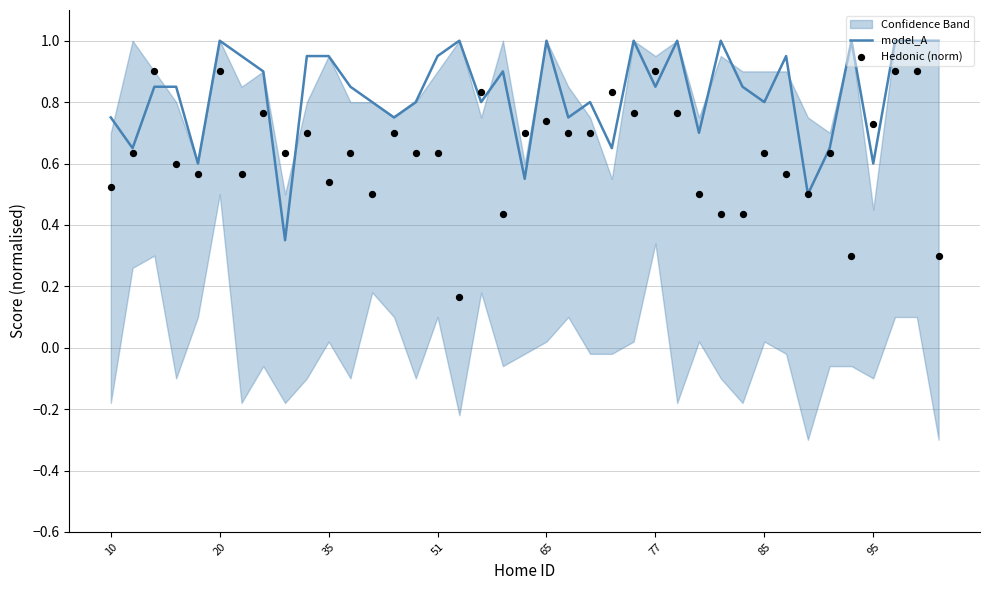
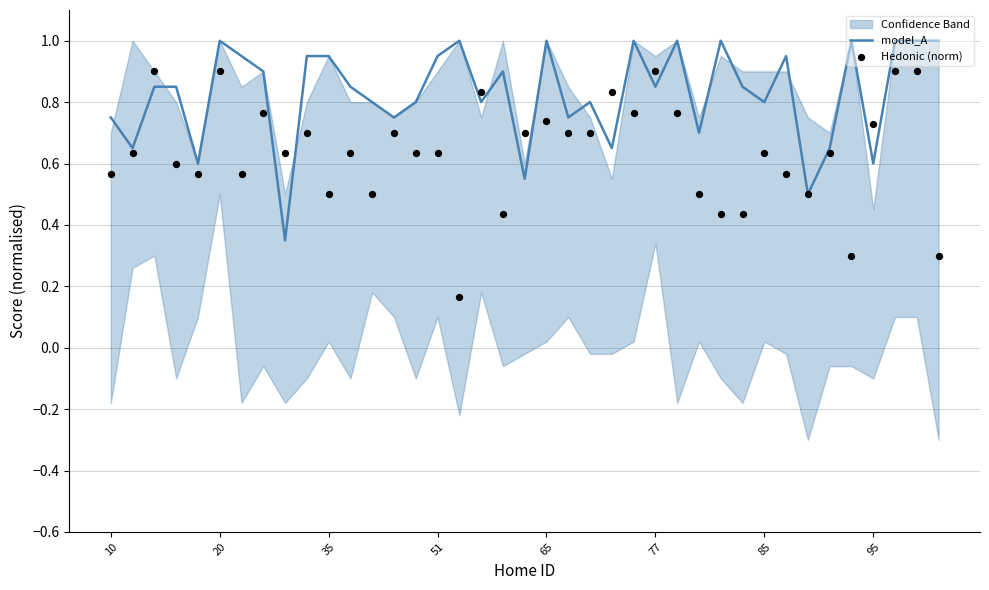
Hedonic (norm), 10: 0.52 -> 0.57
Hedonic (norm), 35: 0.54 -> 0.50
